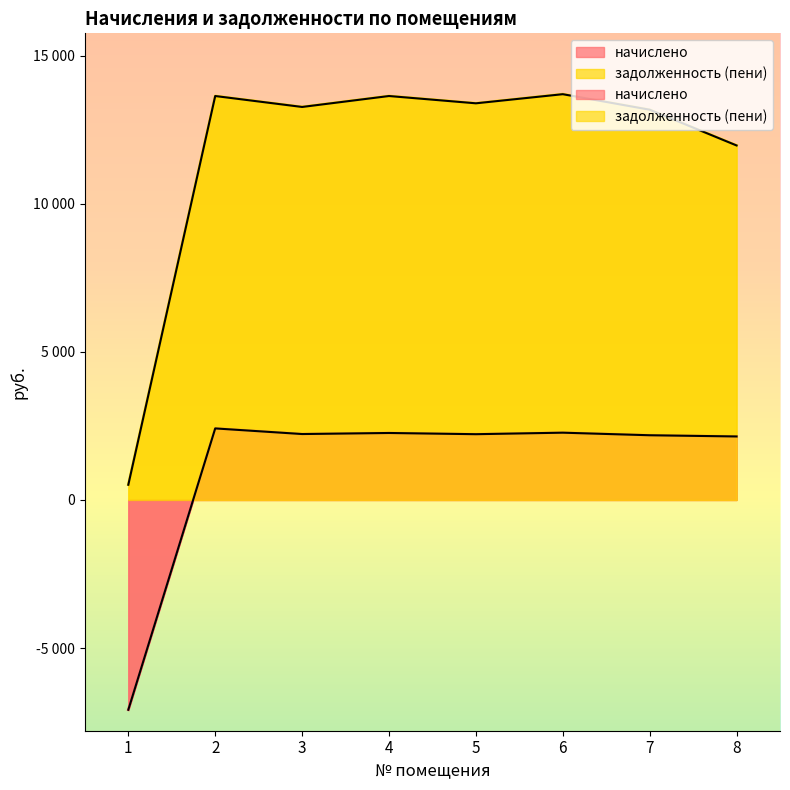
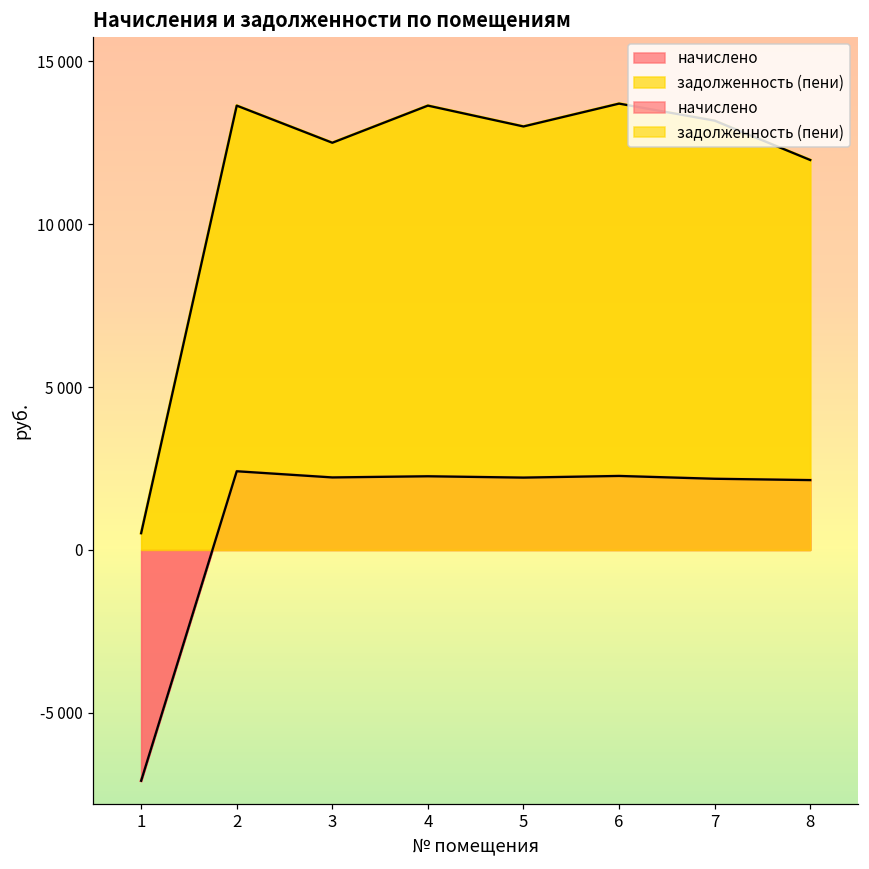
задолженность (пени), 3: 13300 -> 12500
задолженность (пени), 5: 13400 -> 13000
